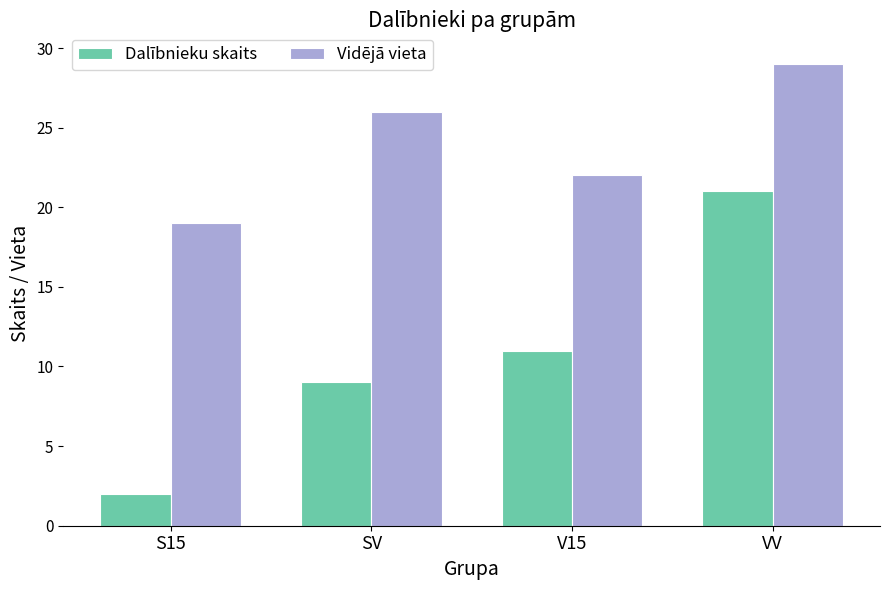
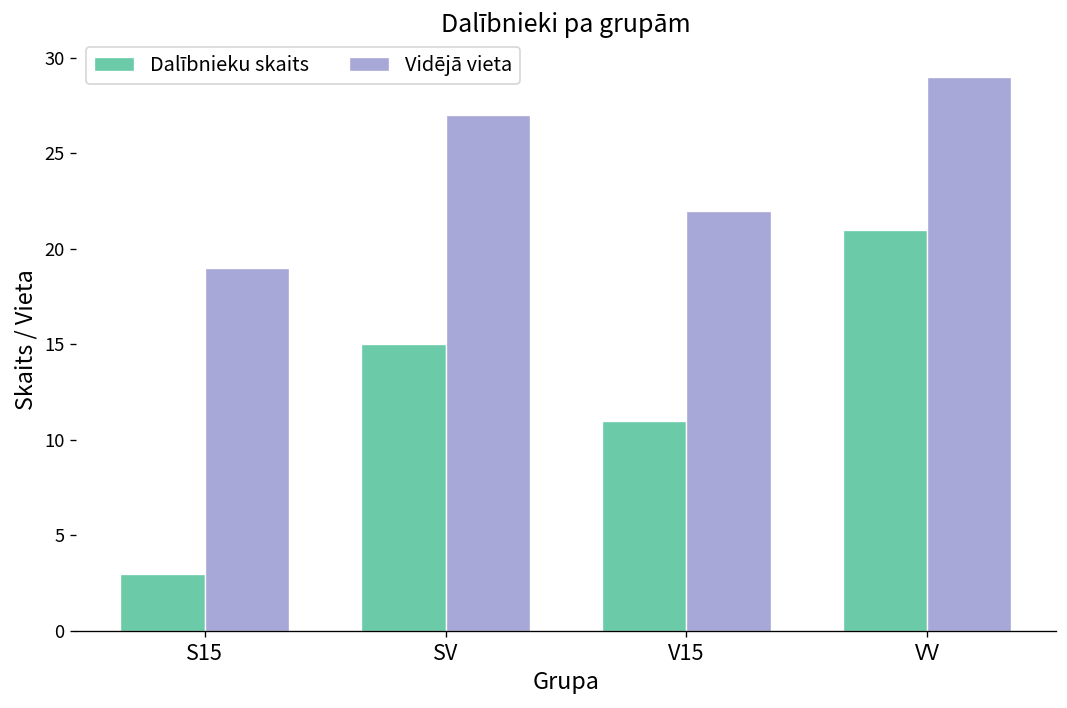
Dalībnieku skaits, S15: 2 -> 3
Dalībnieku skaits, SV: 9 -> 15
Vidējā vieta, SV: 26 -> 27
